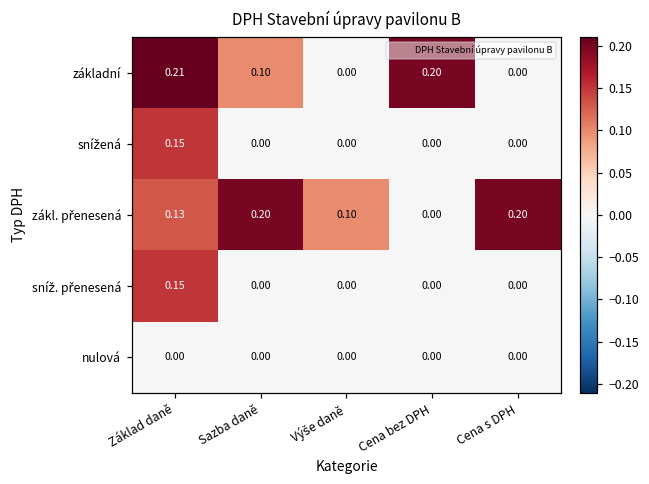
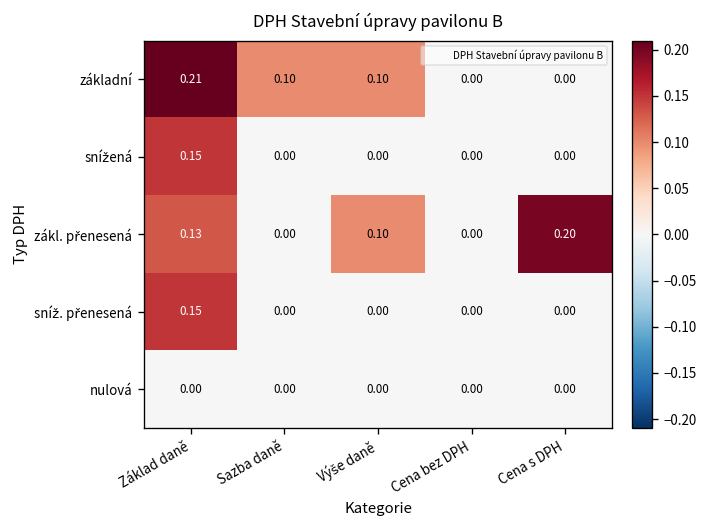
základní, Výše daně: 0.00 -> 0.10
základní, Cena bez DPH: 0.20 -> 0.00
zákl. přenesená, Sazba daně: 0.20 -> 0.00
